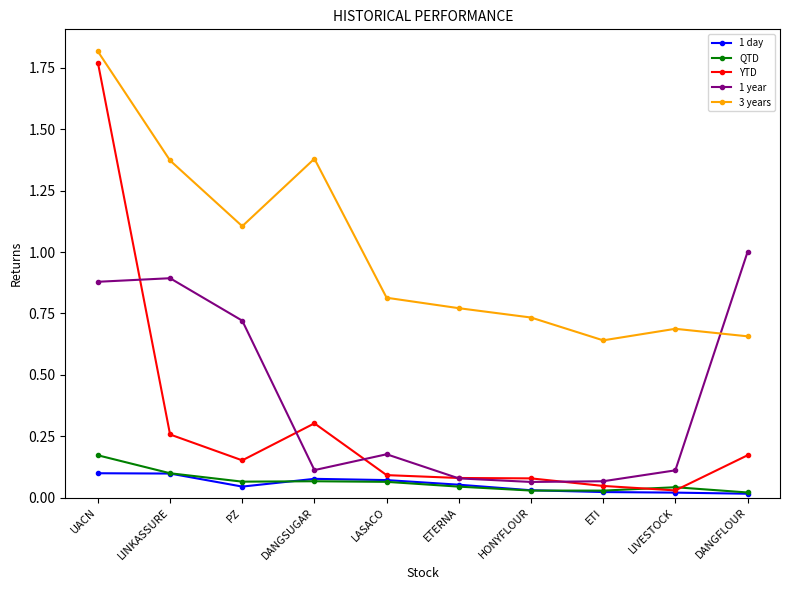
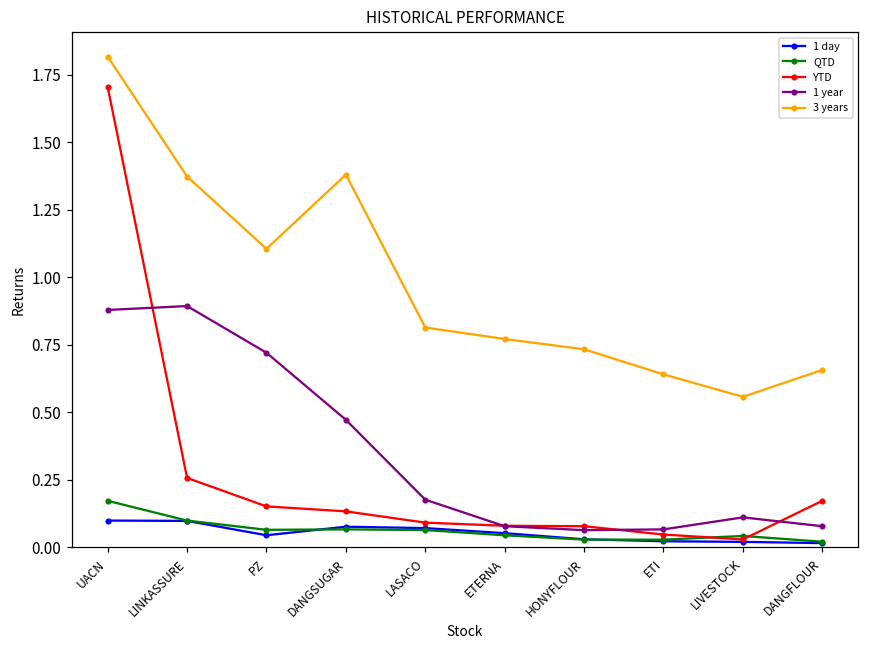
YTD, UACN: 1.77 -> 1.70
YTD, DANGSUGAR: 0.30 -> 0.13
1 year, DANGSUGAR: 0.11 -> 0.47
3 years, LIVESTOCK: 0.69 -> 0.56
1 year, DANGFLOUR: 1.00 -> 0.08
